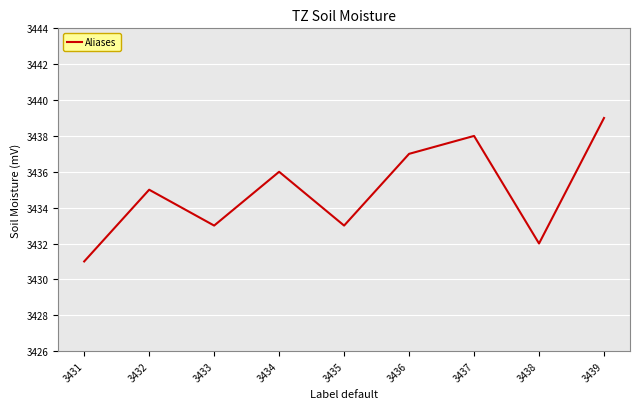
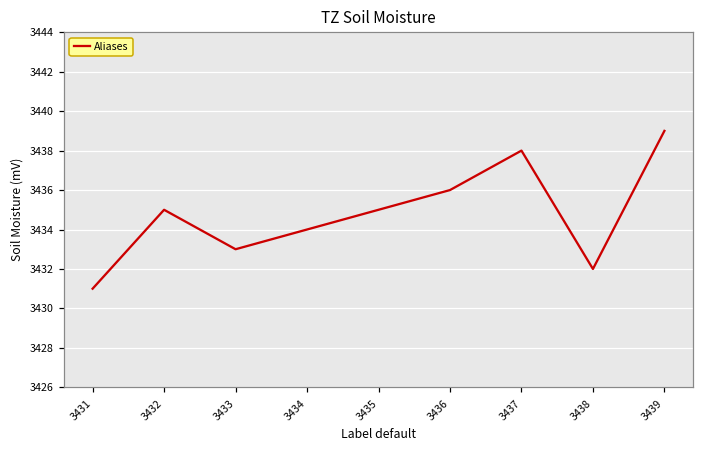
3434: 3436 -> 3434
3435: 3433 -> 3435
3436: 3437 -> 3436
